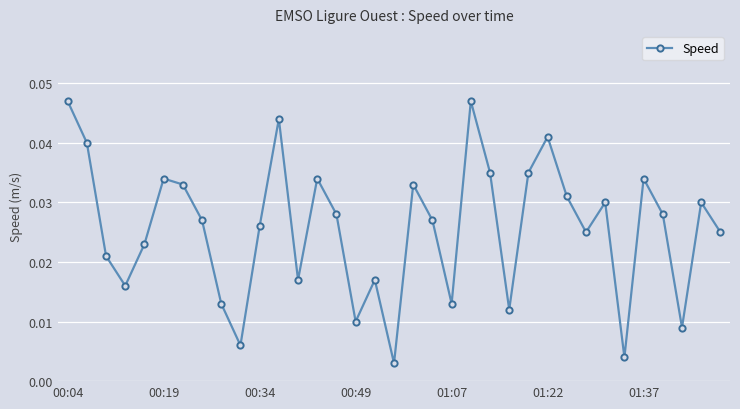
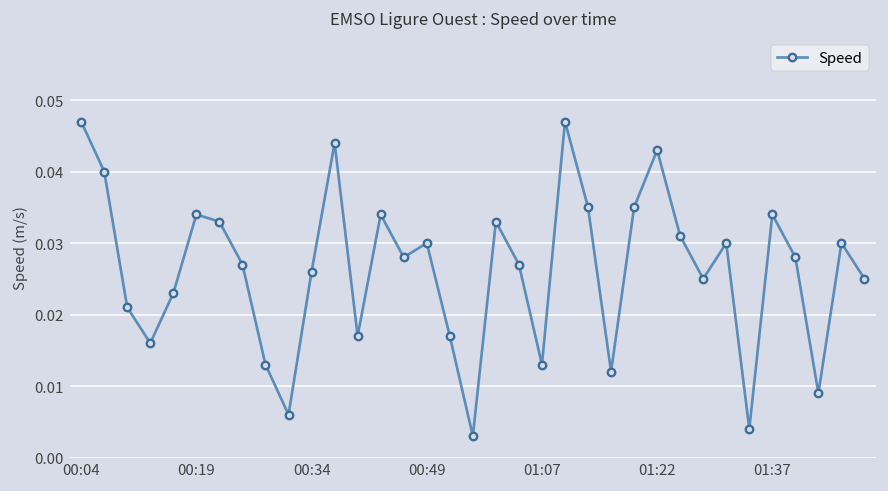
00:49: 0.01 -> 0.03
01:22: 0.041 -> 0.043
